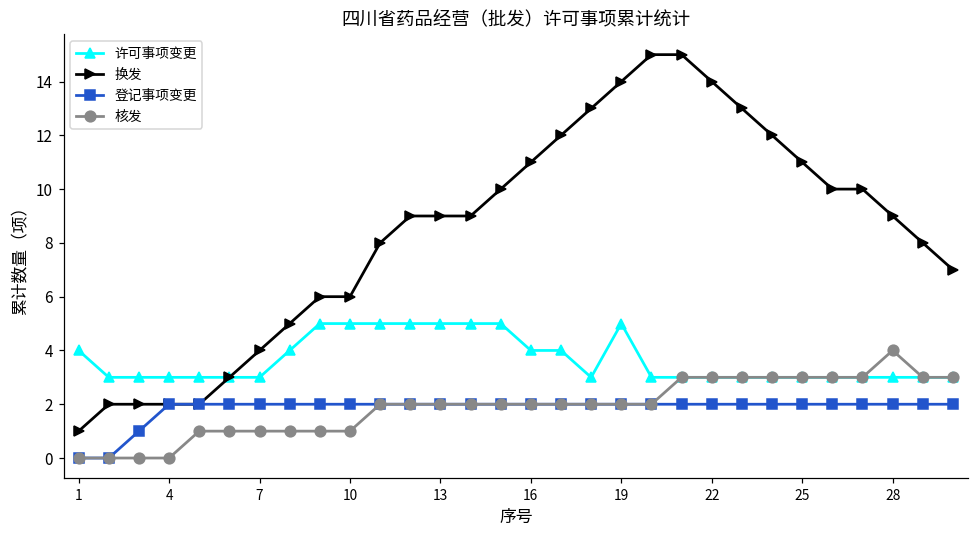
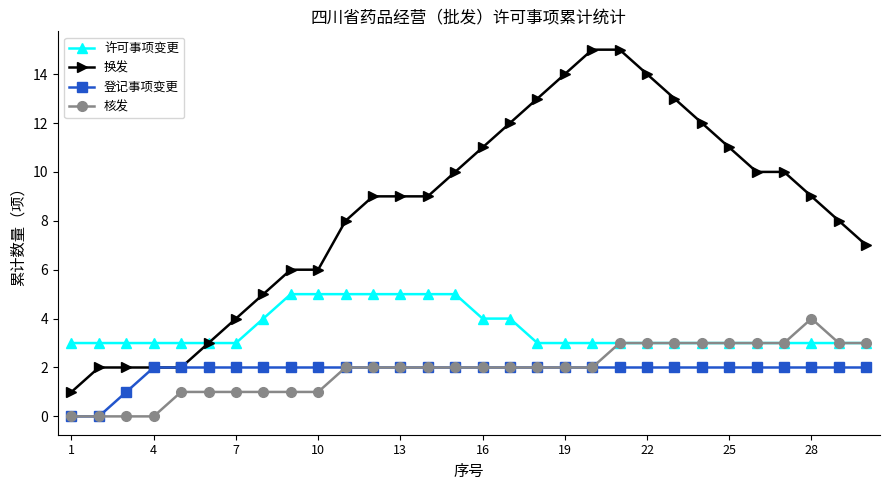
许可事项变更, 1: 4 -> 3
许可事项变更, 19: 5 -> 3
